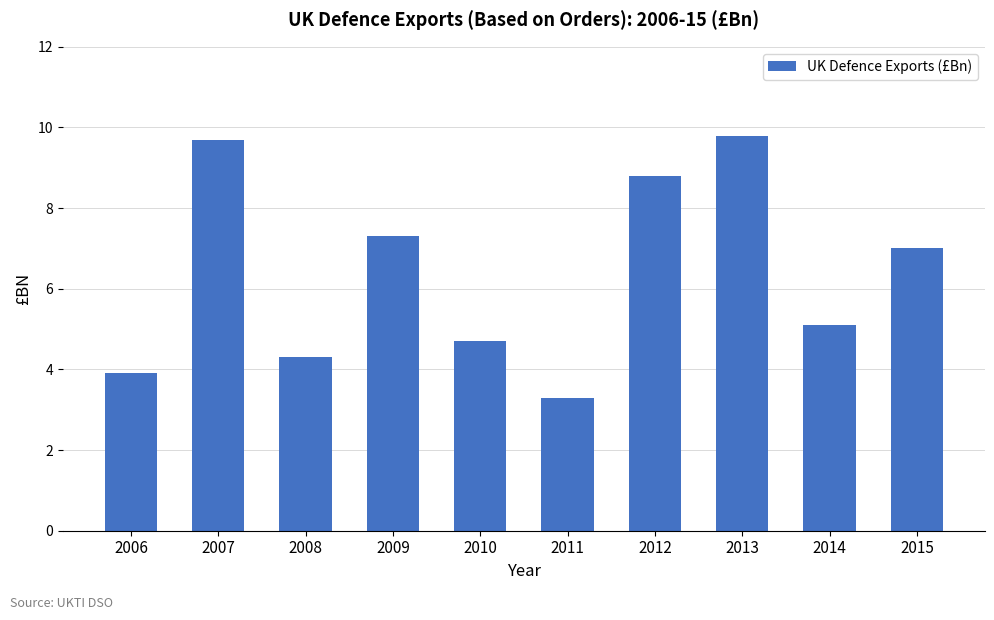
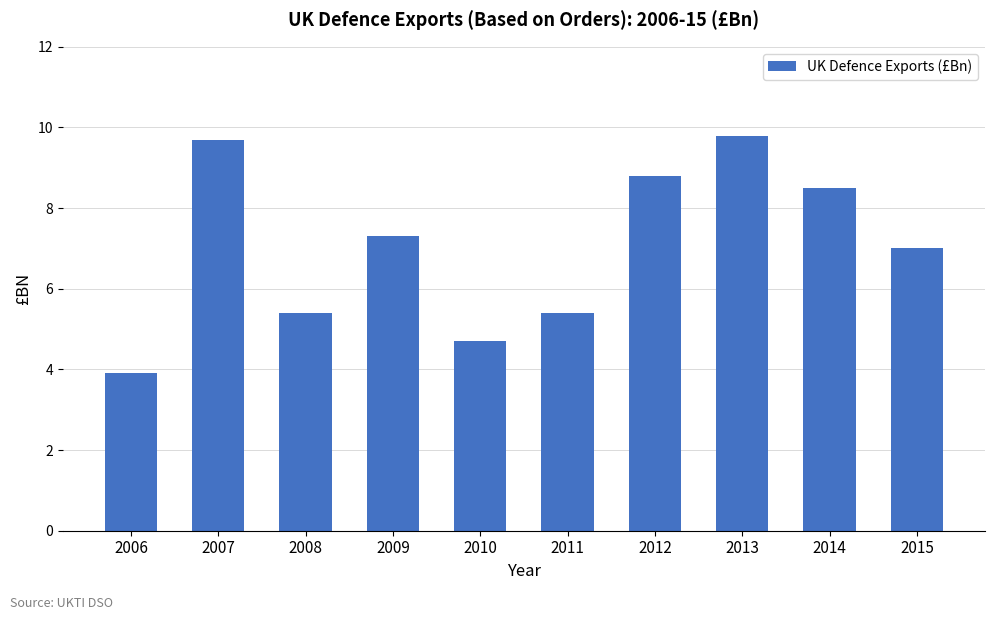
2008: 4.3 -> 5.4
2011: 3.3 -> 5.4
2014: 5.1 -> 8.5
